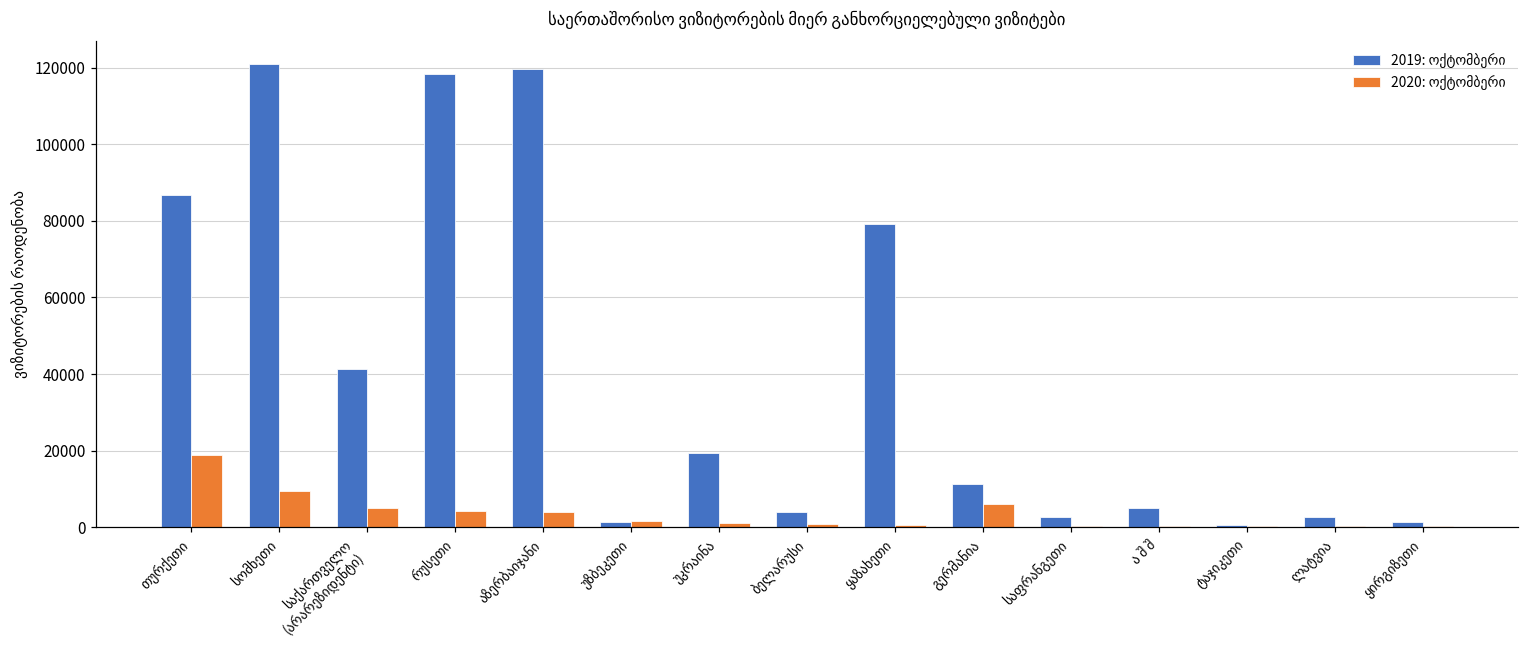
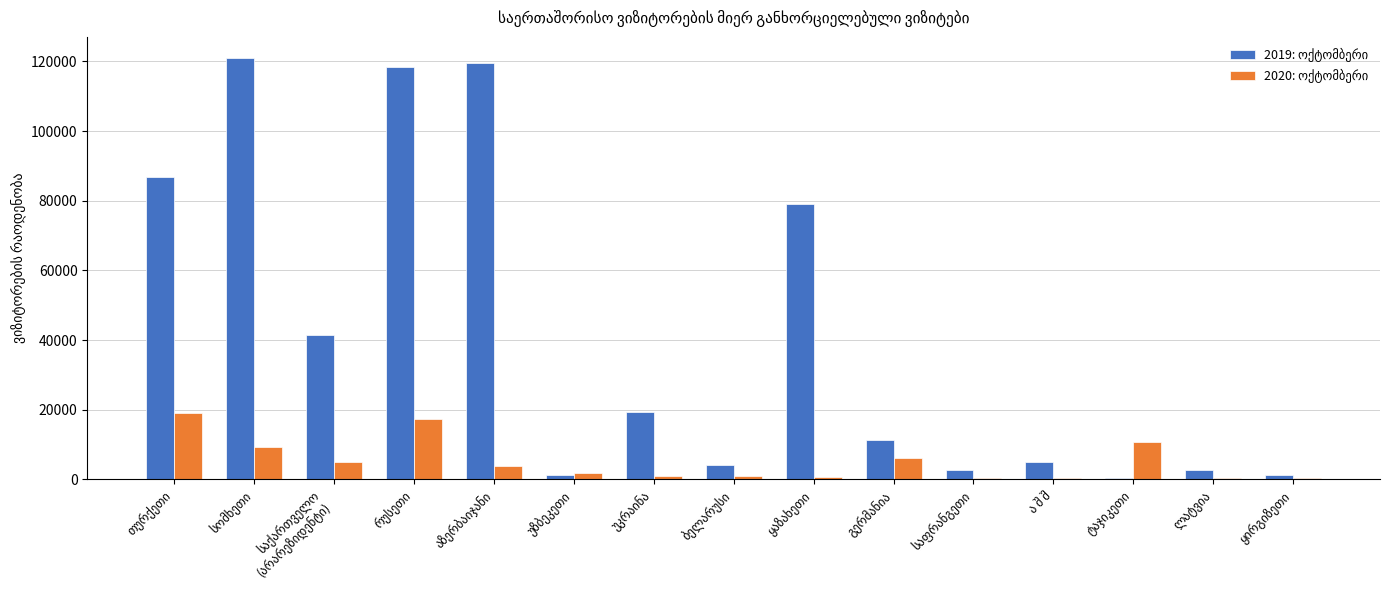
2020: ოქტომბერი, რუსეთი: 4000 -> 17000
2020: ოქტომბერი, ტაჯიკეთი: 0 -> 11000
